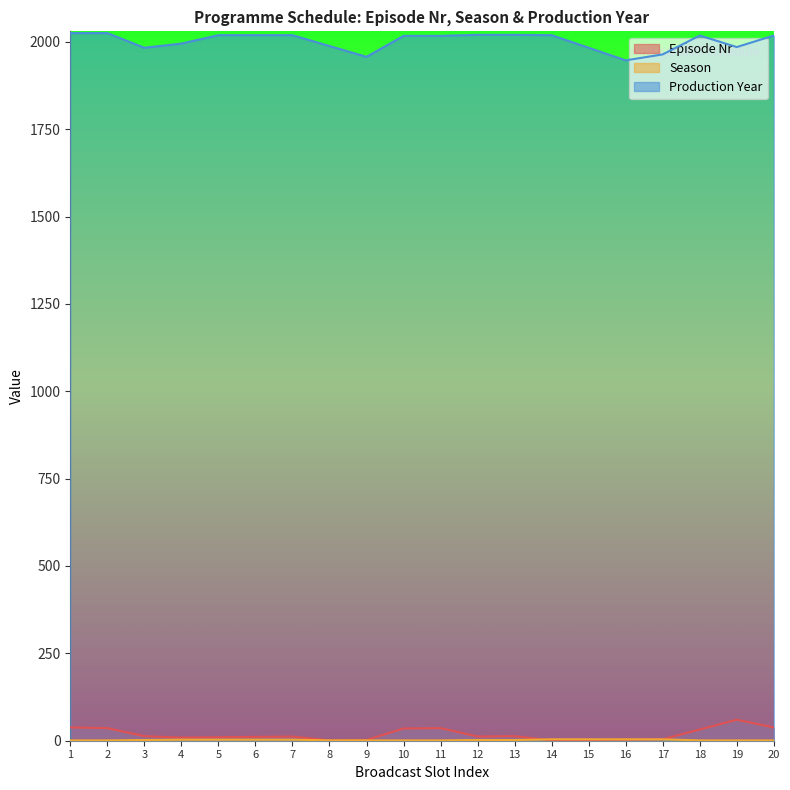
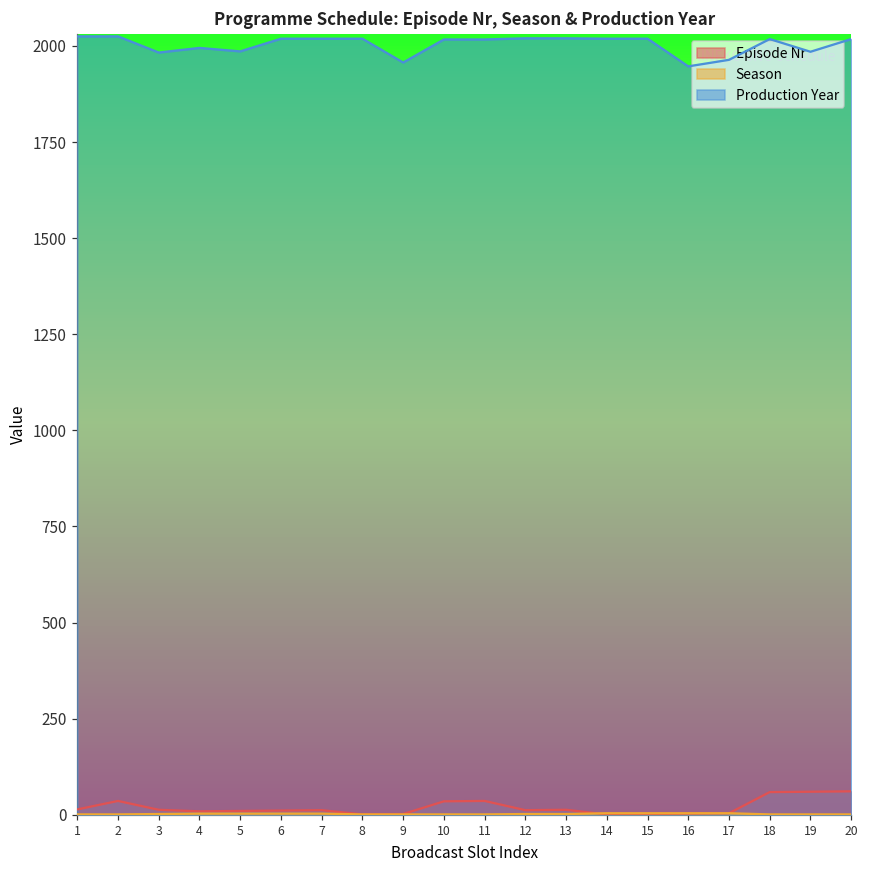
Episode Nr, 1: 40 -> 10
Production Year, 5: 2020 -> 1990
Production Year, 8: 1990 -> 2020
Production Year, 15: 1980 -> 2020
Episode Nr, 18: 30 -> 60
Episode Nr, 20: 40 -> 60
